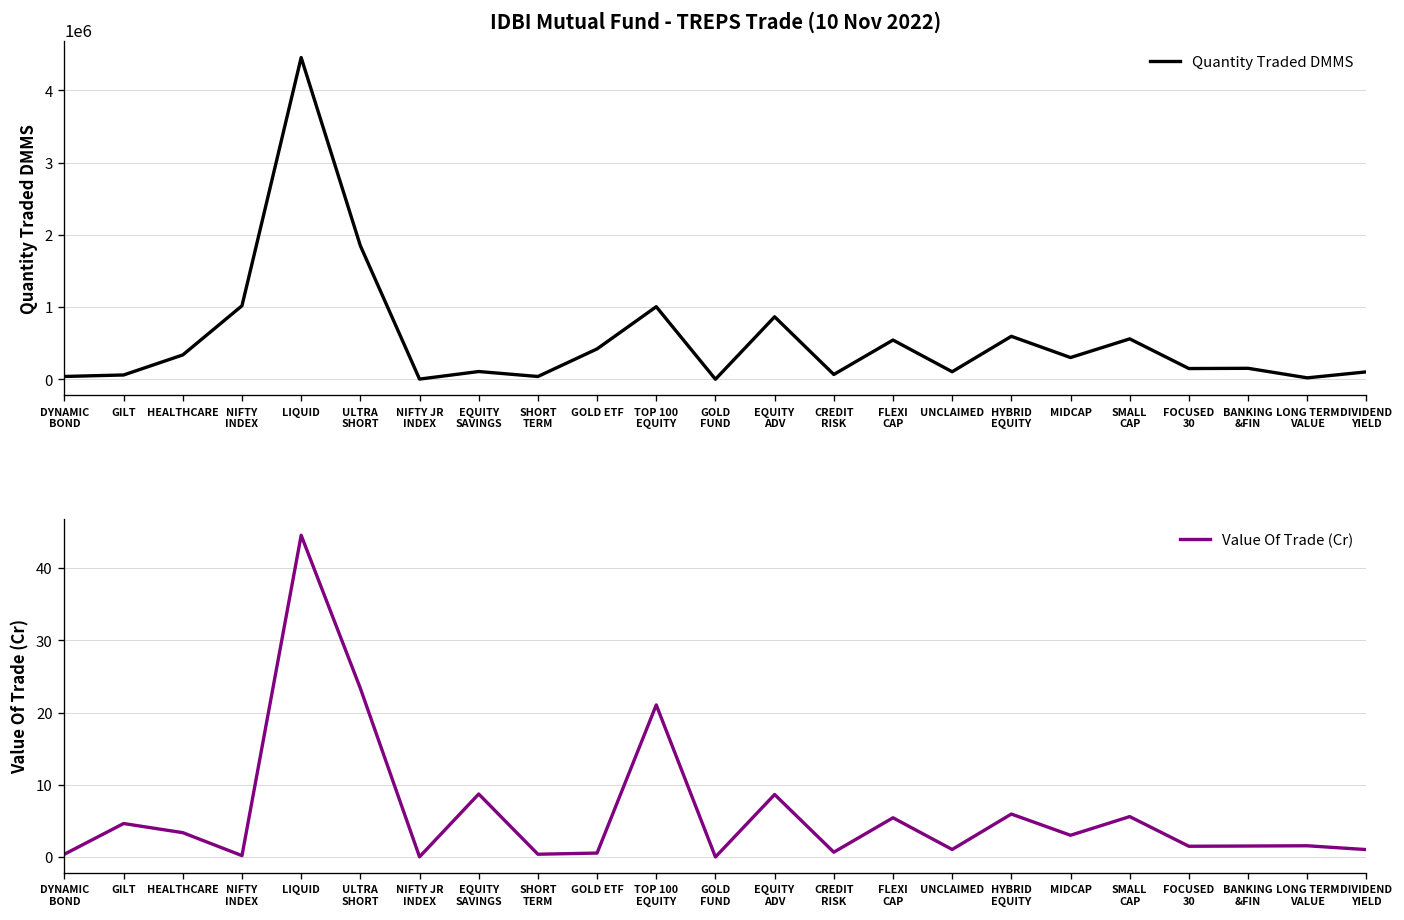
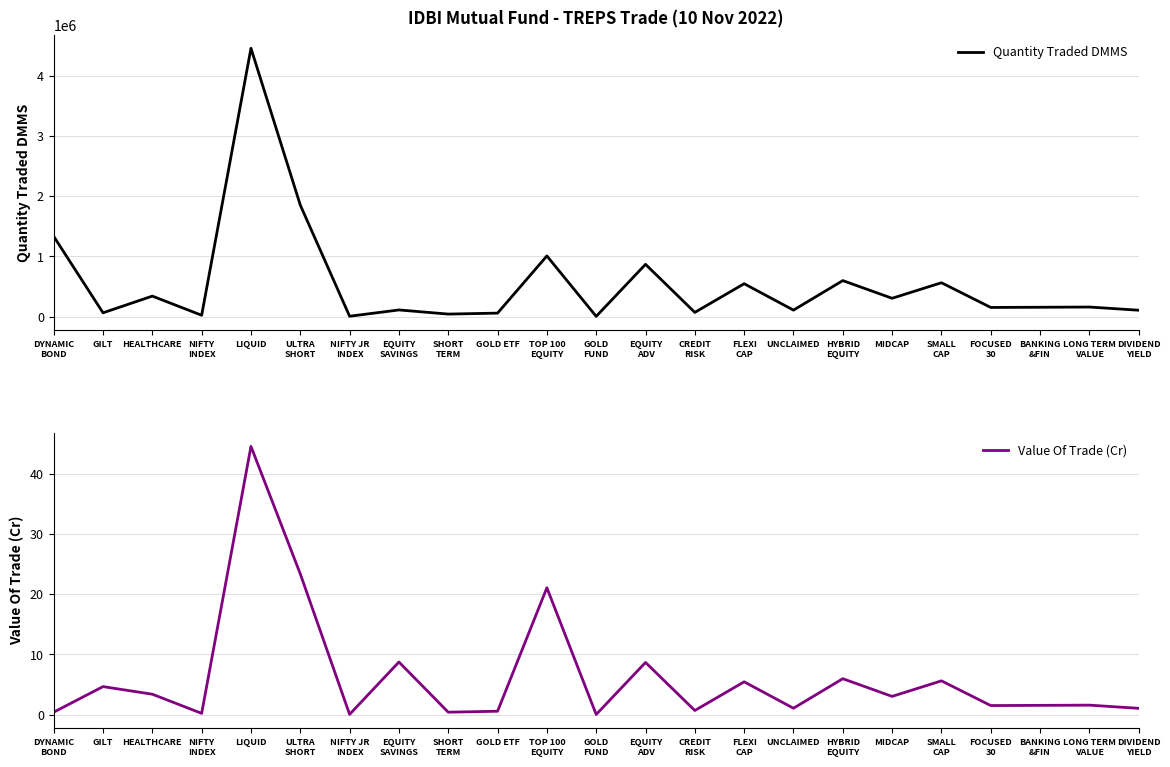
IDBI Mutual Fund - TREPS Trade (10 Nov 2022), DYNAMIC BOND: 0 -> 1300000
IDBI Mutual Fund - TREPS Trade (10 Nov 2022), NIFTY INDEX: 1000000 -> 0
IDBI Mutual Fund - TREPS Trade (10 Nov 2022), GOLD ETF: 400000 -> 100000
IDBI Mutual Fund - TREPS Trade (10 Nov 2022), LONG TERM VALUE: 0 -> 200000
